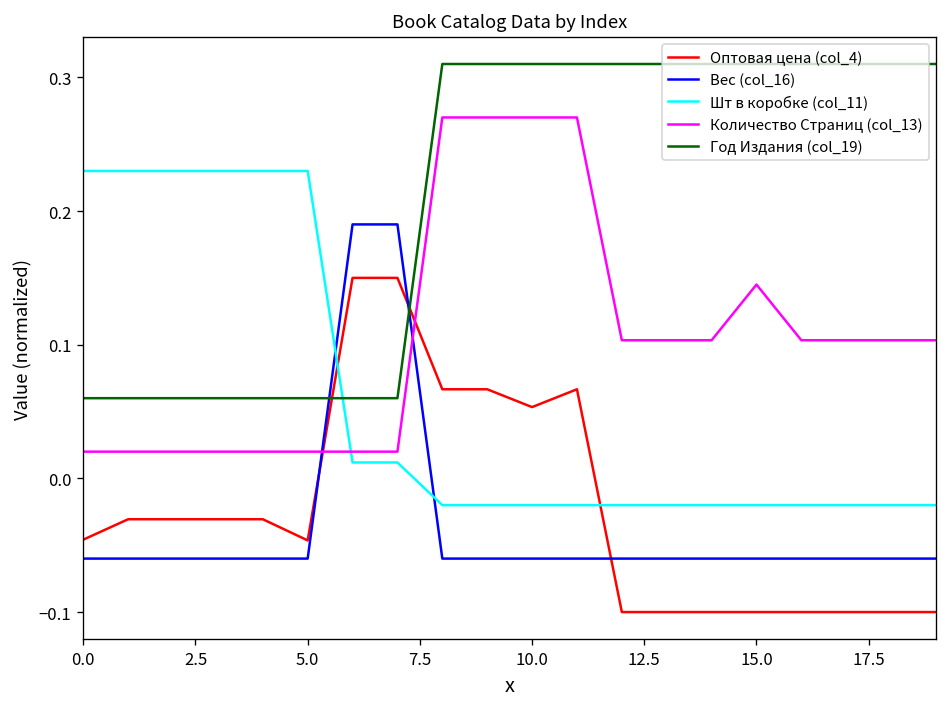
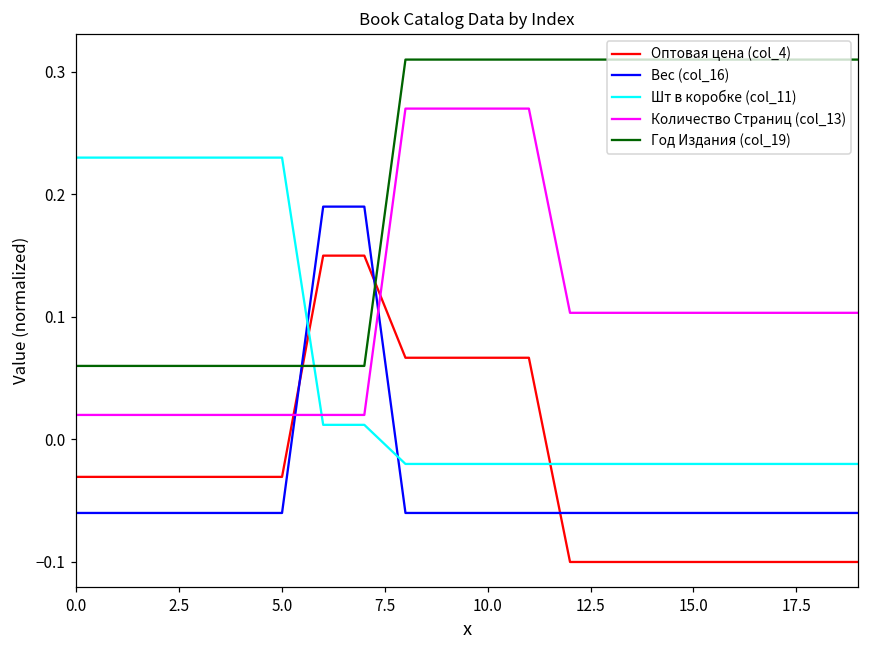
Оптовая цена (col_4), 0.0: -0.046 -> -0.031
Оптовая цена (col_4), 5.0: -0.046 -> -0.031
Оптовая цена (col_4), 10.0: 0.053 -> 0.067
Количество Страниц (col_13), 15.0: 0.145 -> 0.103
